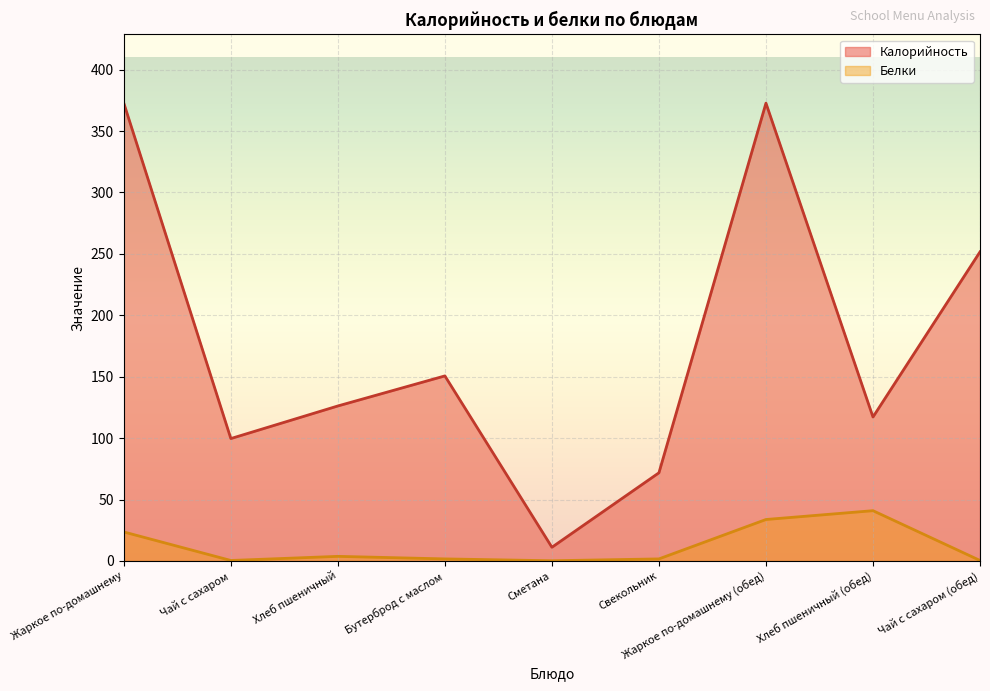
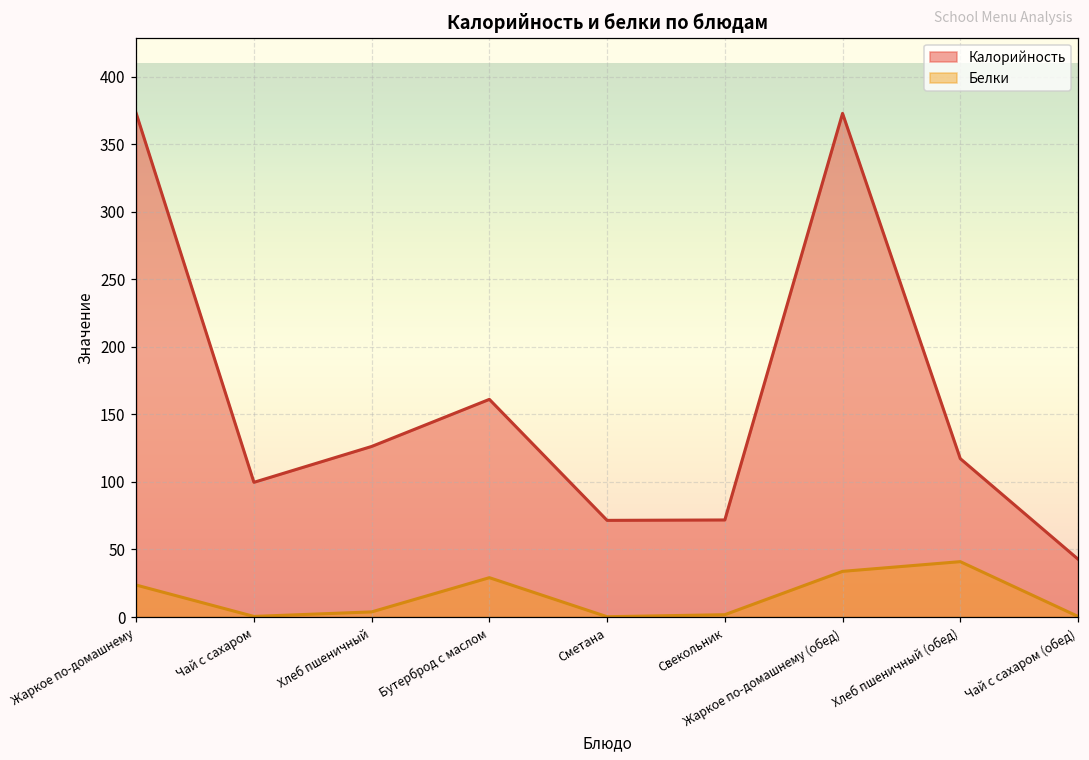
Калорийность, Бутерброд с маслом: 151 -> 161
Белки, Бутерброд с маслом: 2 -> 29
Калорийность, Сметана: 11 -> 72
Калорийность, Чай с сахаром (обед): 252 -> 43
